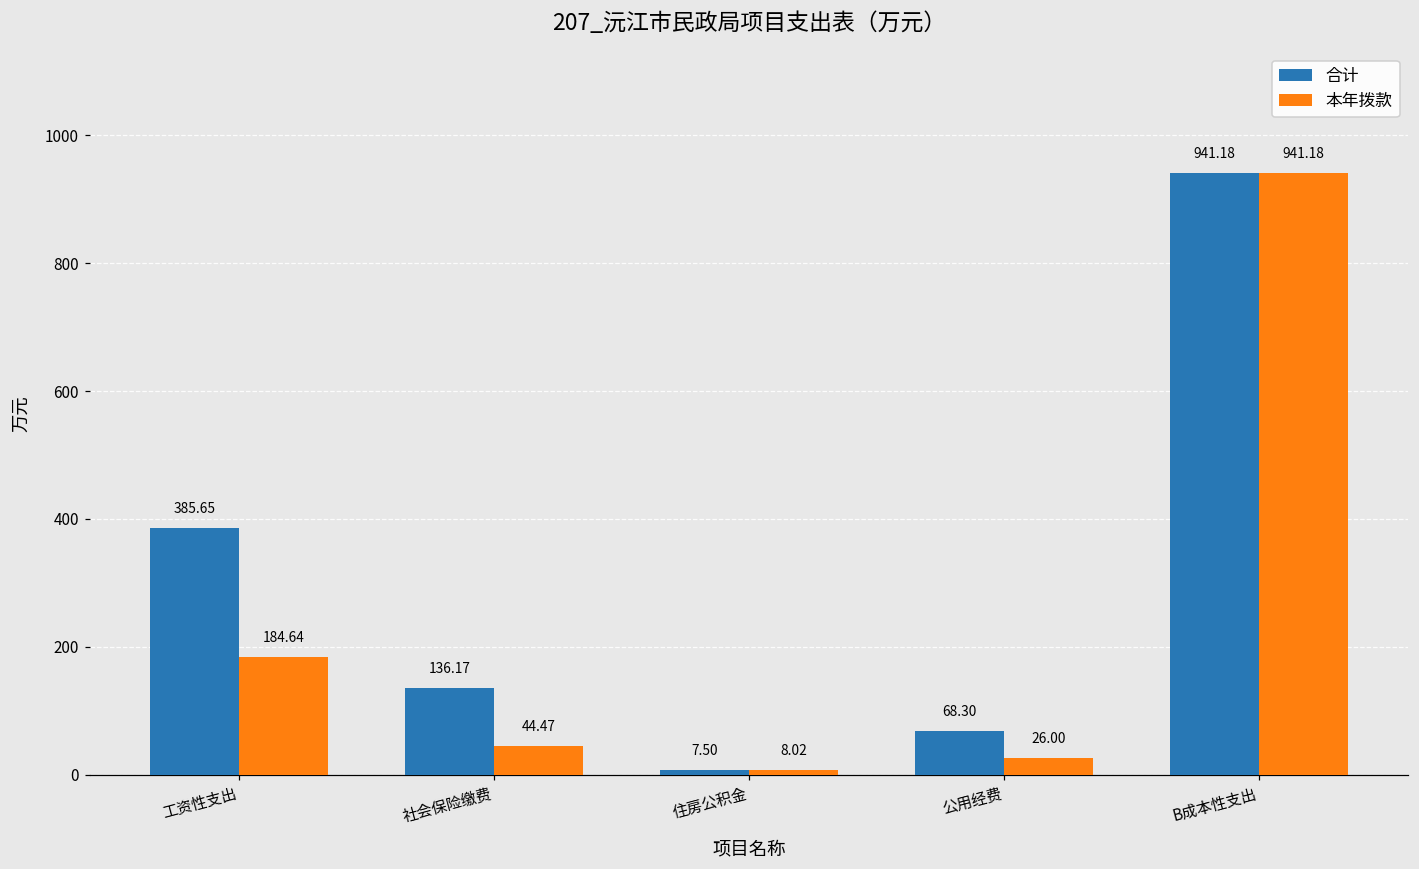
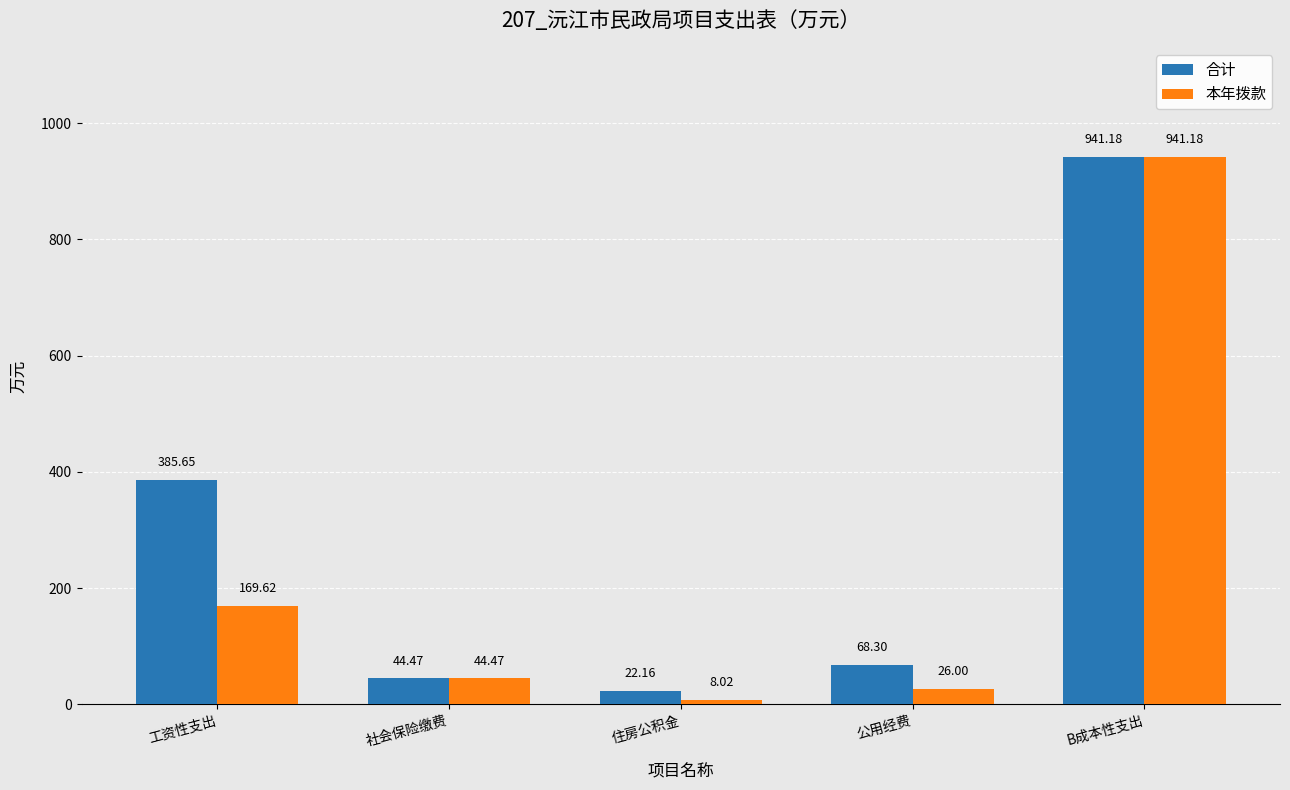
本年拨款, 工资性支出: 184.64 -> 169.62
合计, 社会保险缴费: 136.17 -> 44.47
合计, 住房公积金: 7.50 -> 22.16
